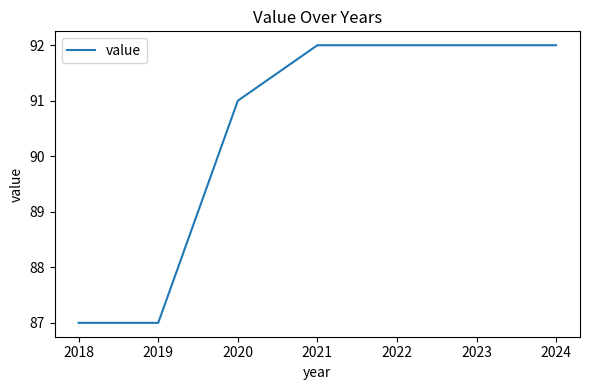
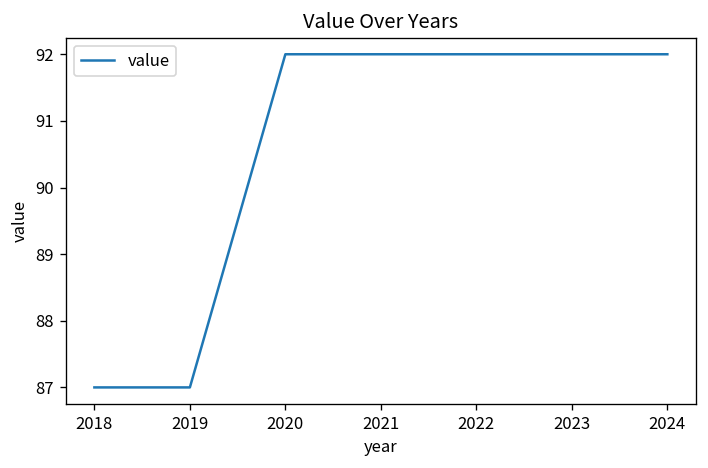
2020: 91 -> 92
